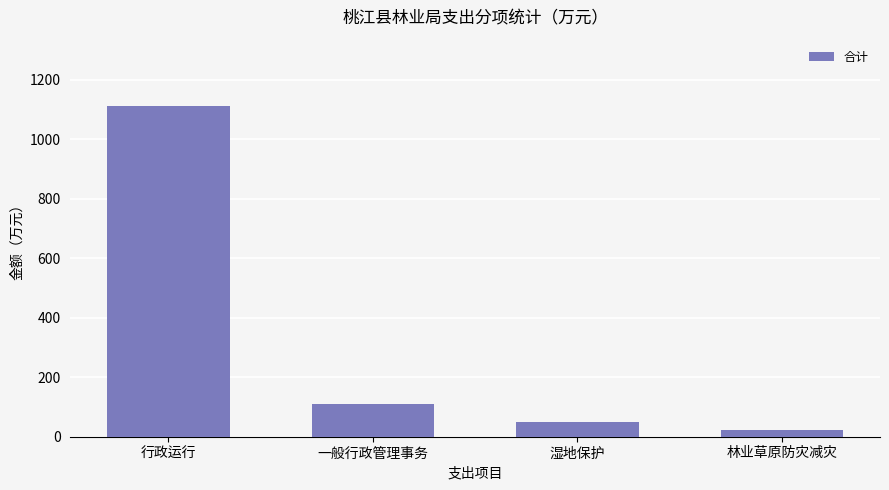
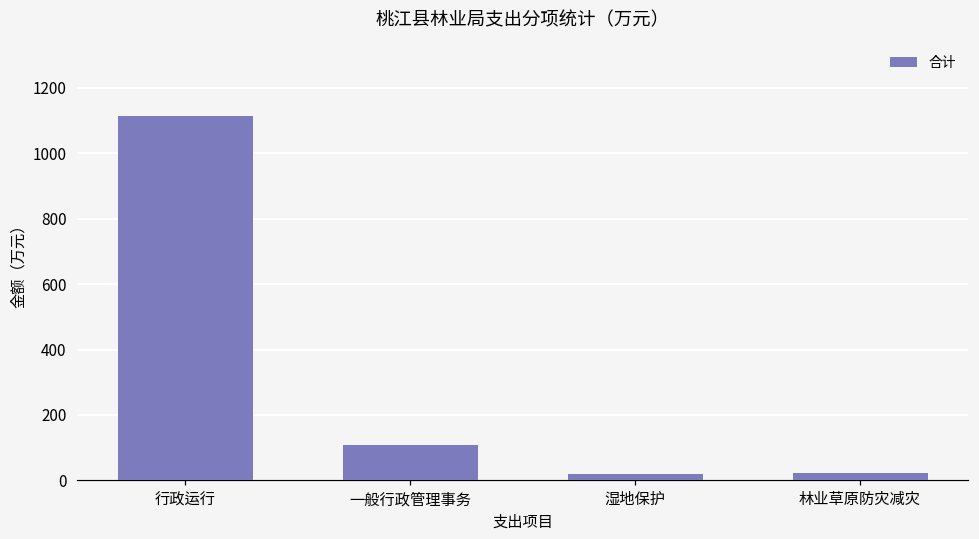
湿地保护: 50 -> 20
